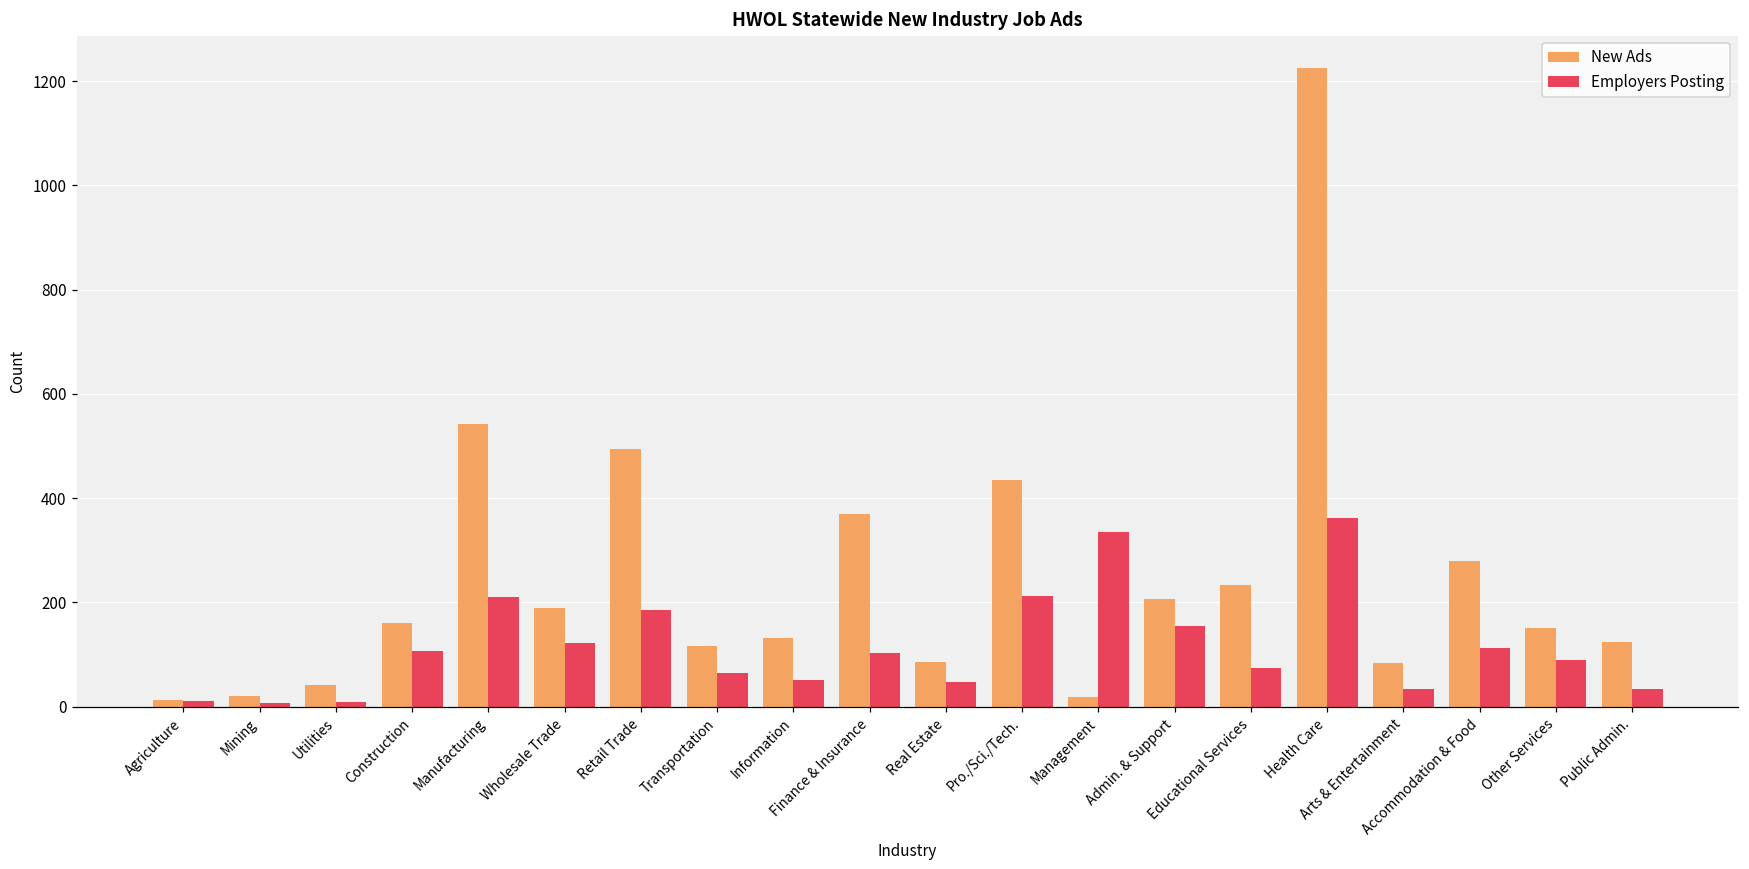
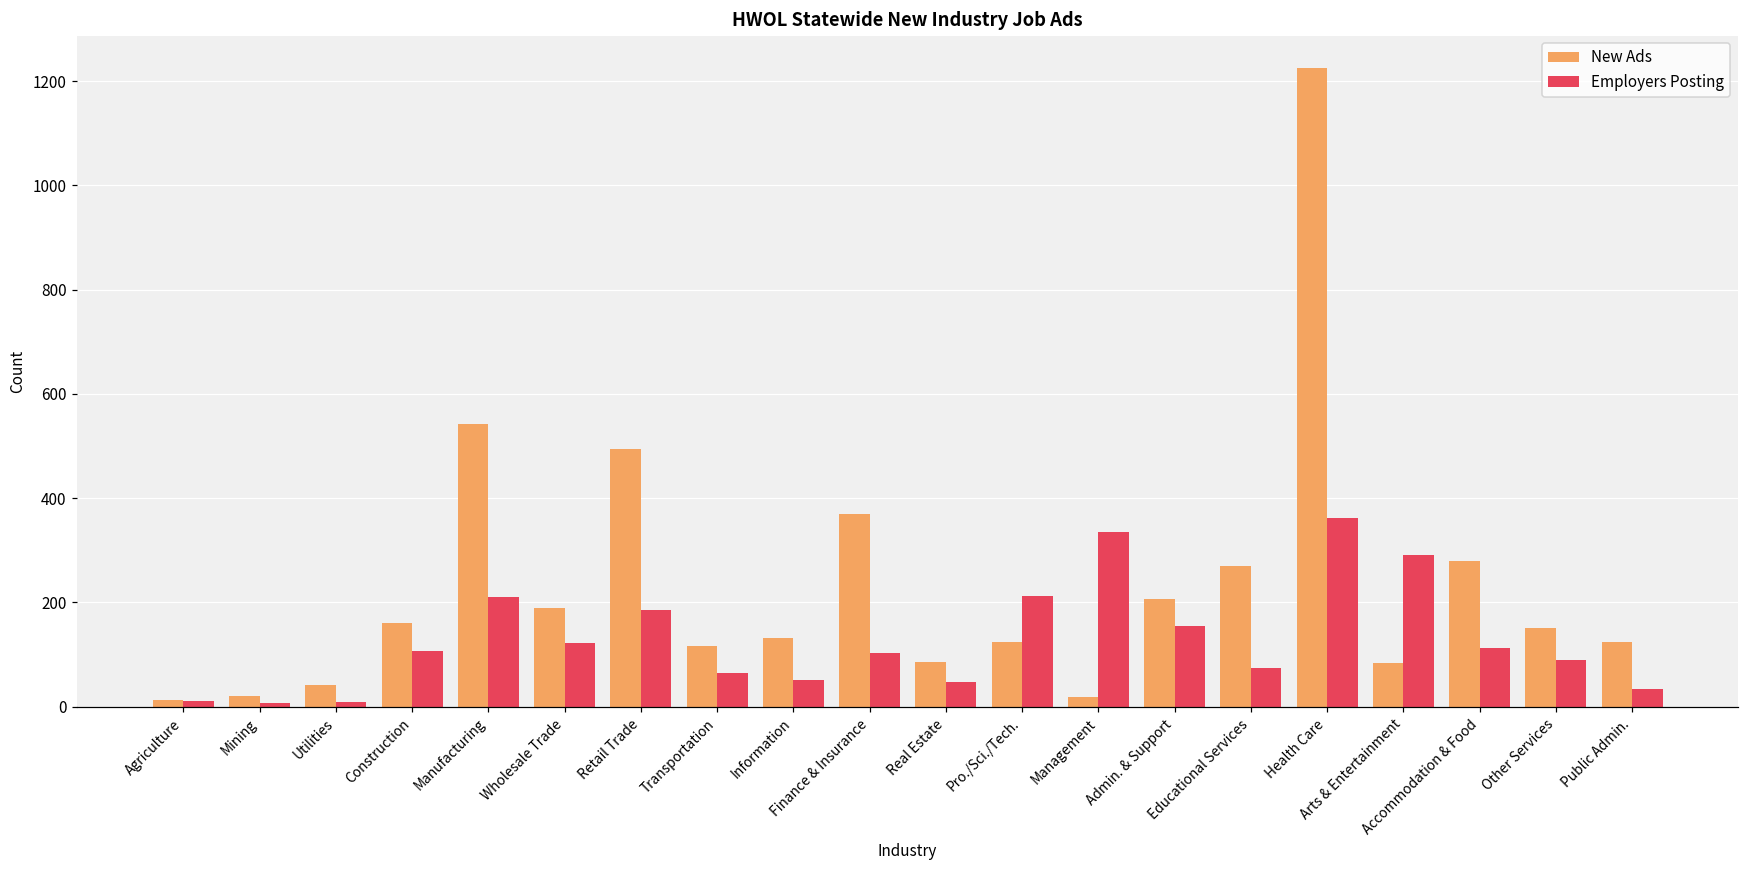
New Ads, Pro./Sci./Tech.: 430 -> 120
New Ads, Educational Services: 230 -> 270
Employers Posting, Arts & Entertainment: 30 -> 290
